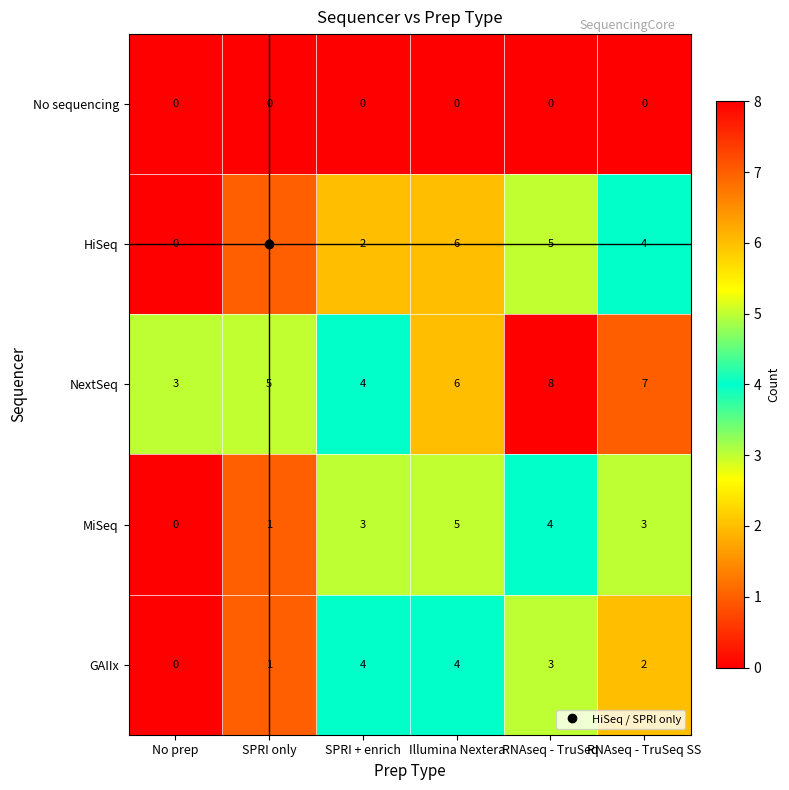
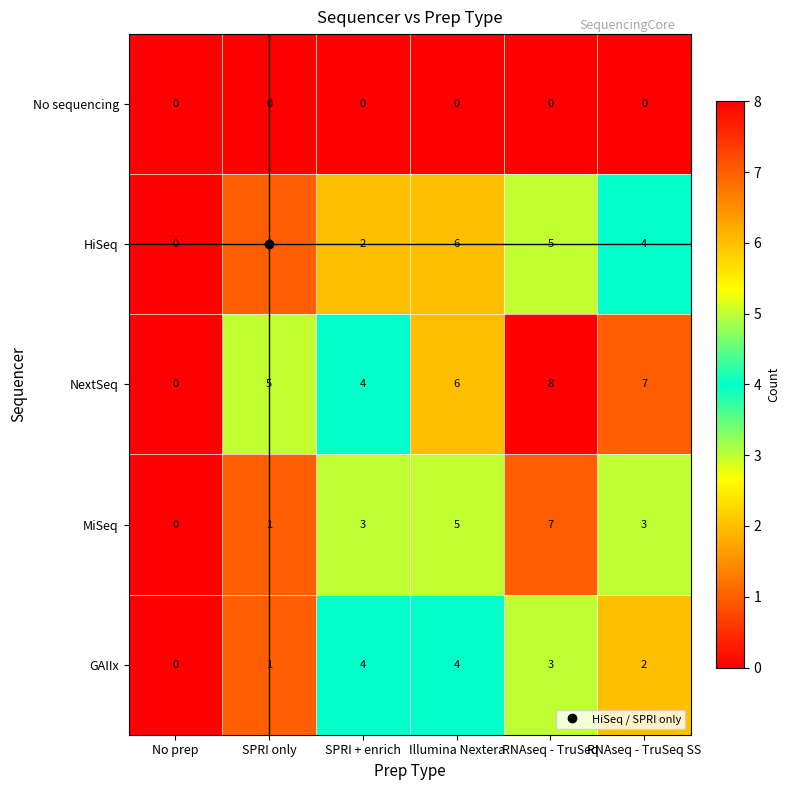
NextSeq, No prep: 3 -> 0
MiSeq, RNAseq - TruSeq: 4 -> 7
